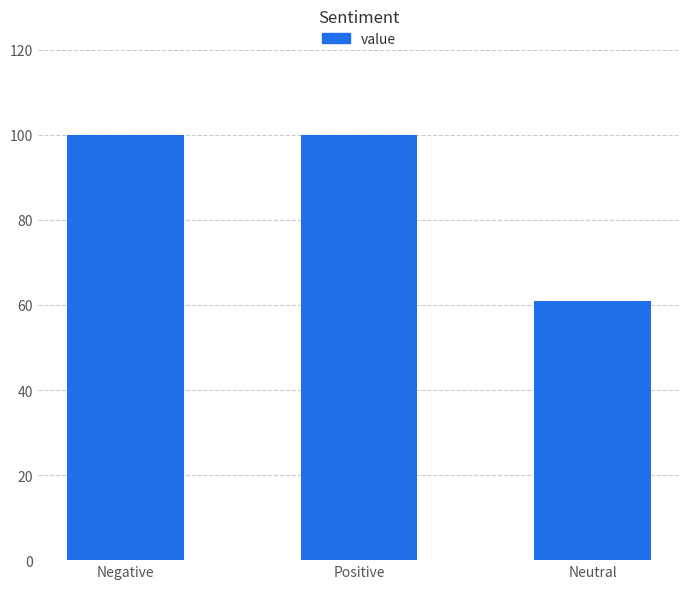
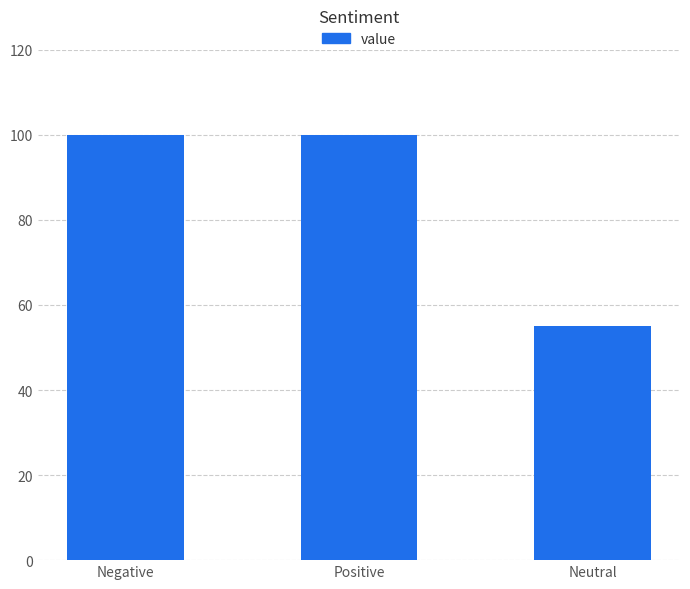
Neutral: 61 -> 55
